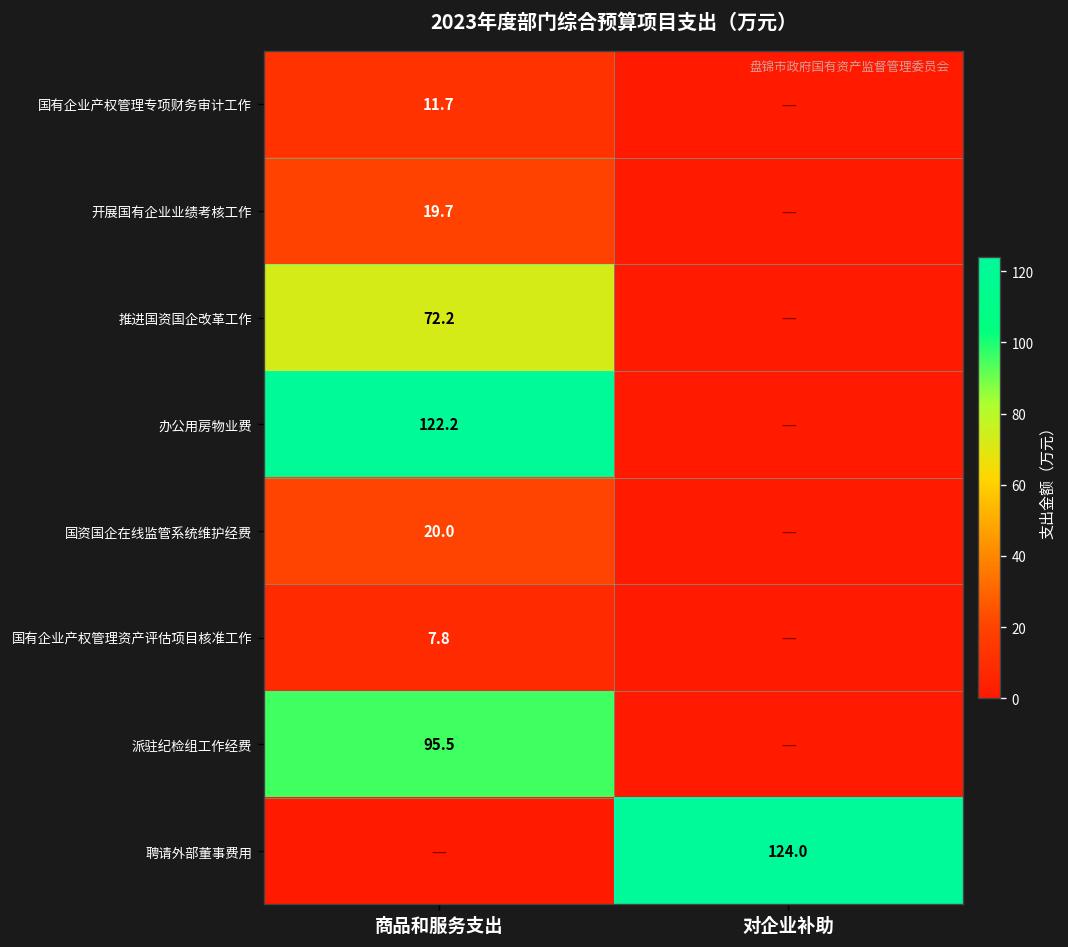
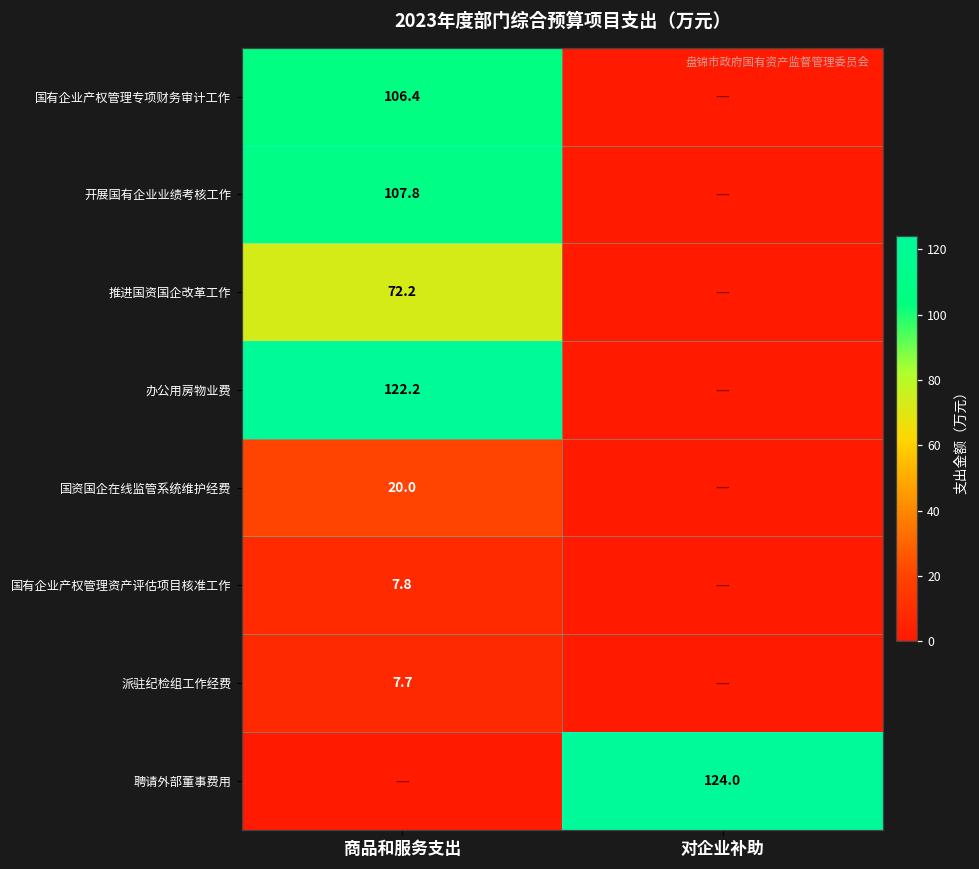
国有企业产权管理专项财务审计工作, 商品和服务支出: 11.7 -> 106.4
开展国有企业业绩考核工作, 商品和服务支出: 19.7 -> 107.8
派驻纪检组工作经费, 商品和服务支出: 95.5 -> 7.7
